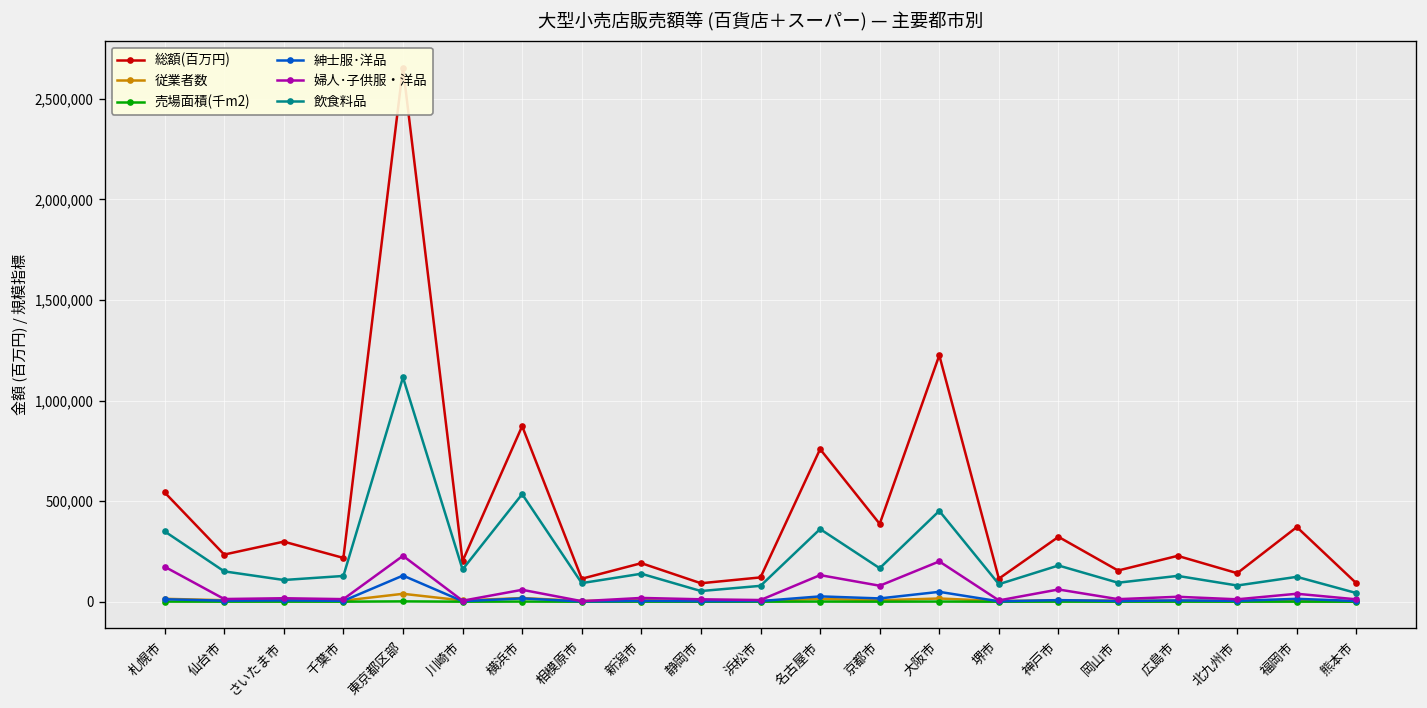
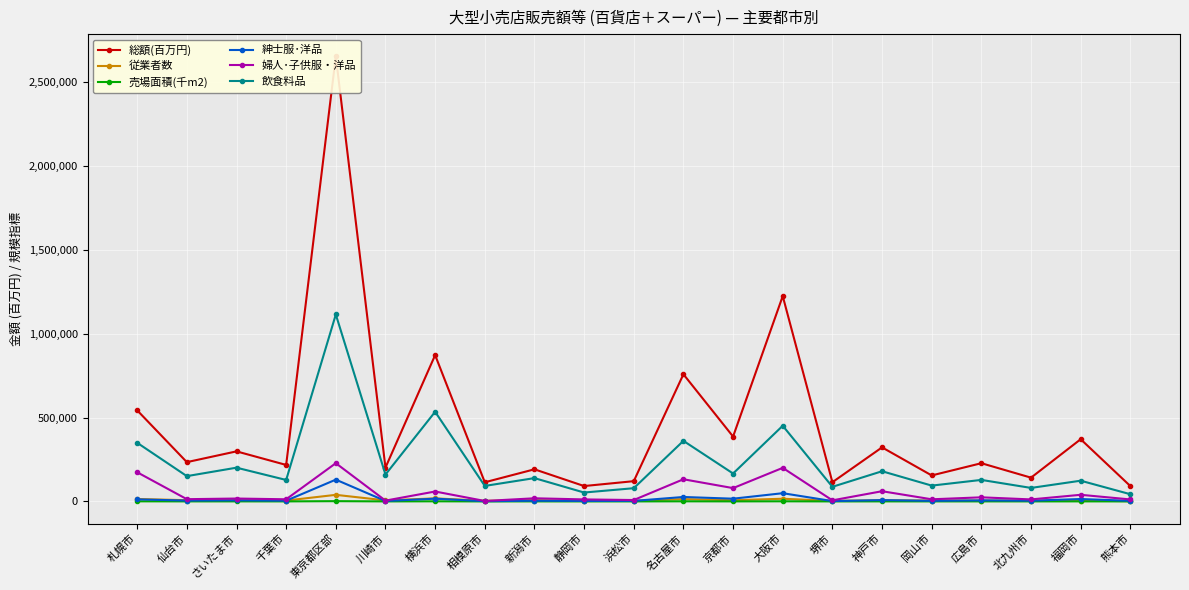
飲食料品, さいたま市: 110,000 -> 200,000
